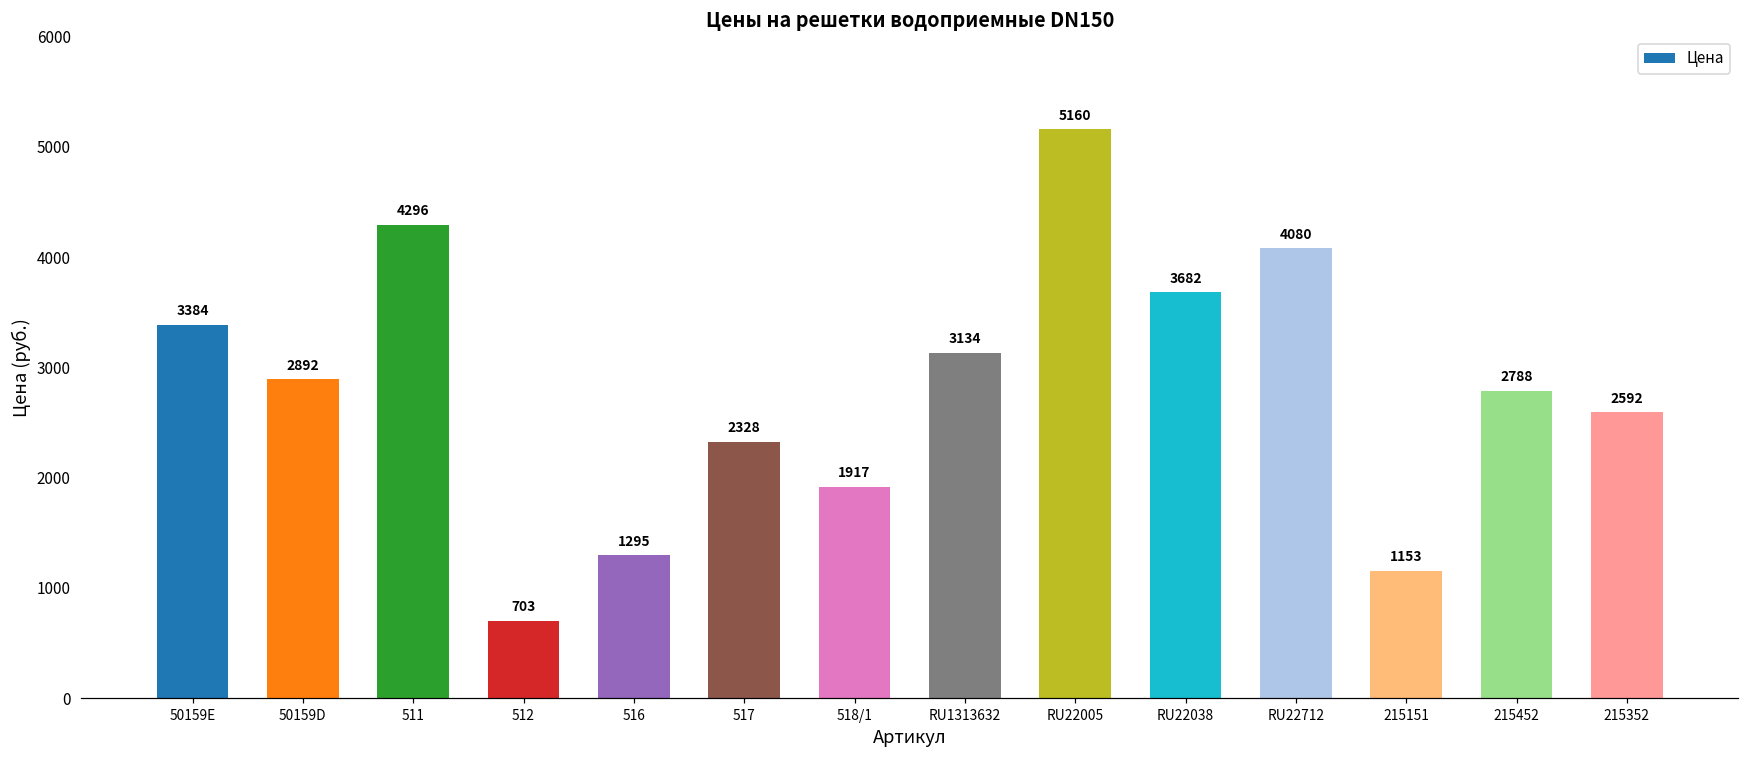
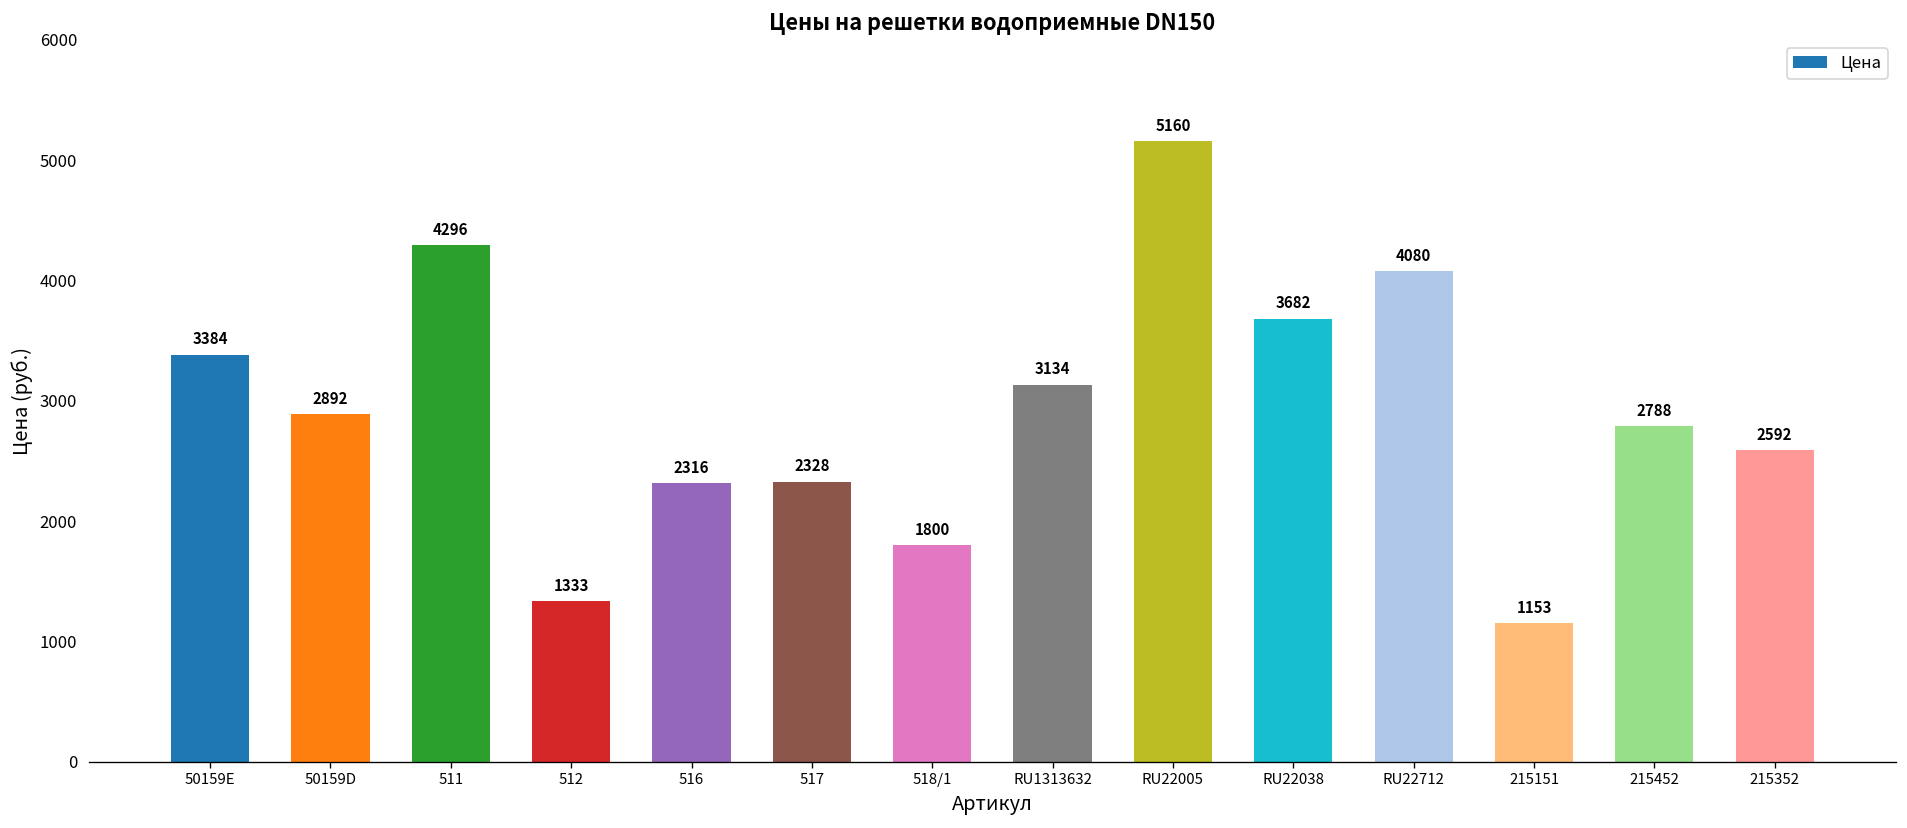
512: 703 -> 1333
516: 1295 -> 2316
518/1: 1917 -> 1800
